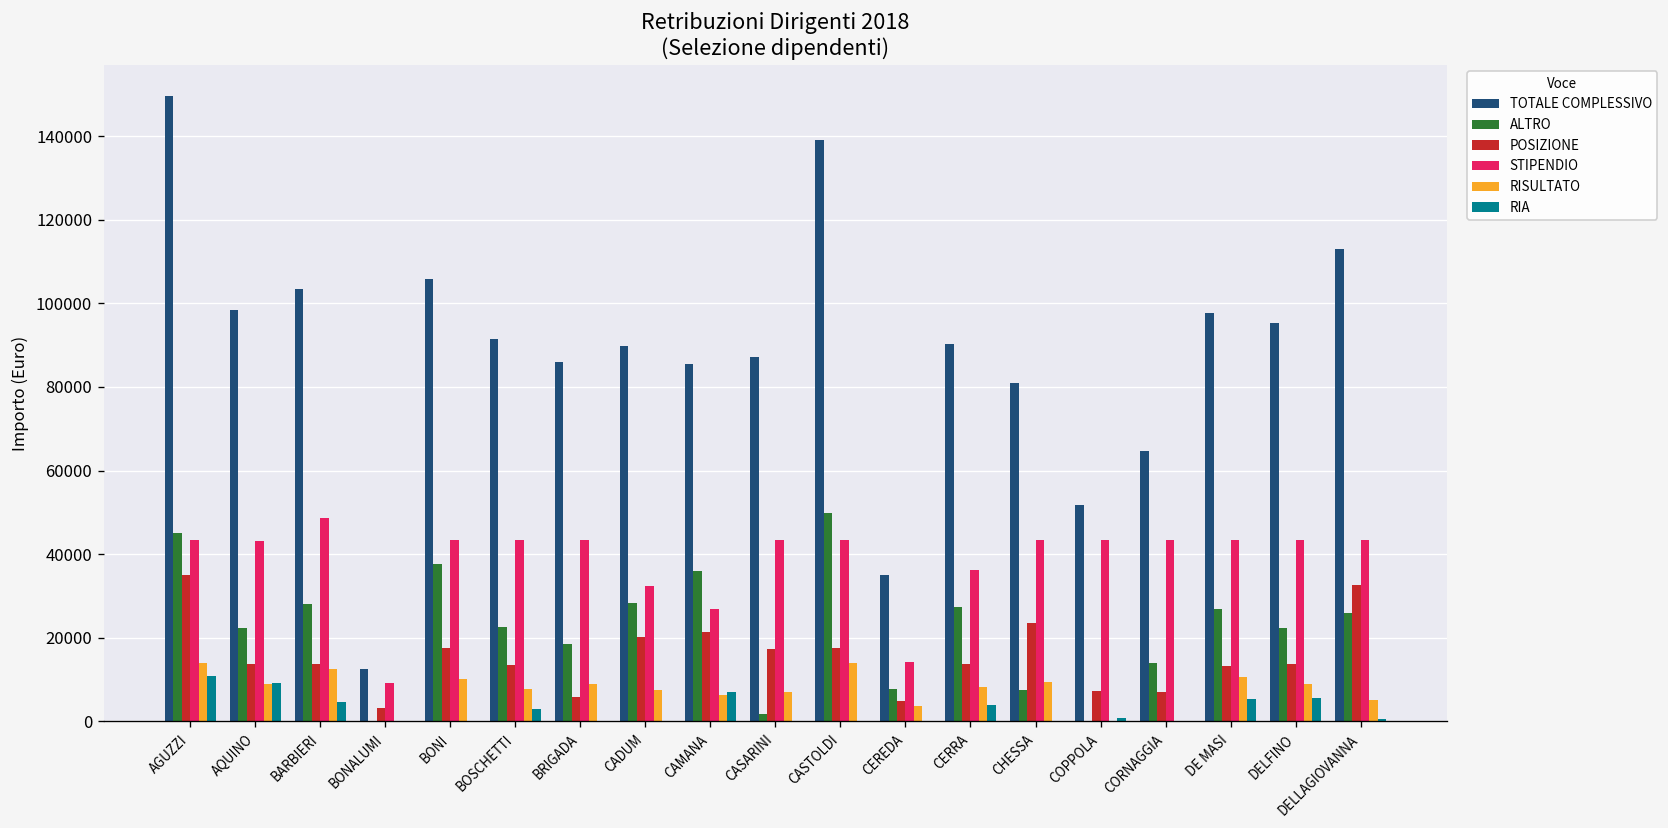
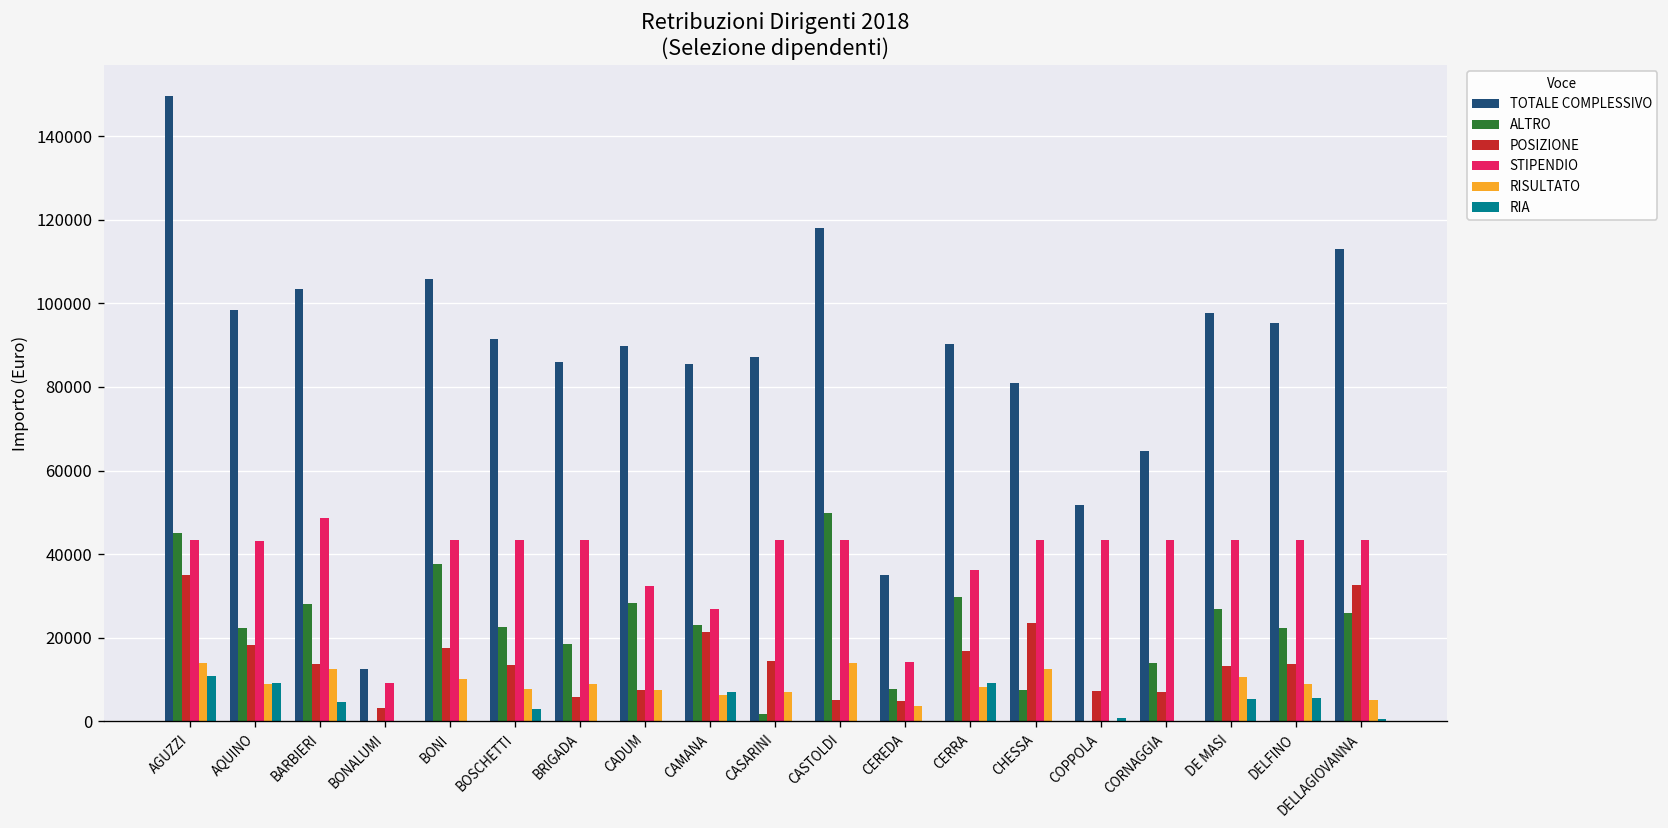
POSIZIONE, AQUINO: 14000 -> 18000
POSIZIONE, CADUM: 20000 -> 7000
ALTRO, CAMANA: 36000 -> 23000
POSIZIONE, CASARINI: 17000 -> 14000
TOTALE COMPLESSIVO, CASTOLDI: 139000 -> 118000
POSIZIONE, CASTOLDI: 18000 -> 5000
ALTRO, CERRA: 27000 -> 30000
POSIZIONE, CERRA: 14000 -> 17000
RIA, CERRA: 4000 -> 9000
RISULTATO, CHESSA: 9000 -> 13000
